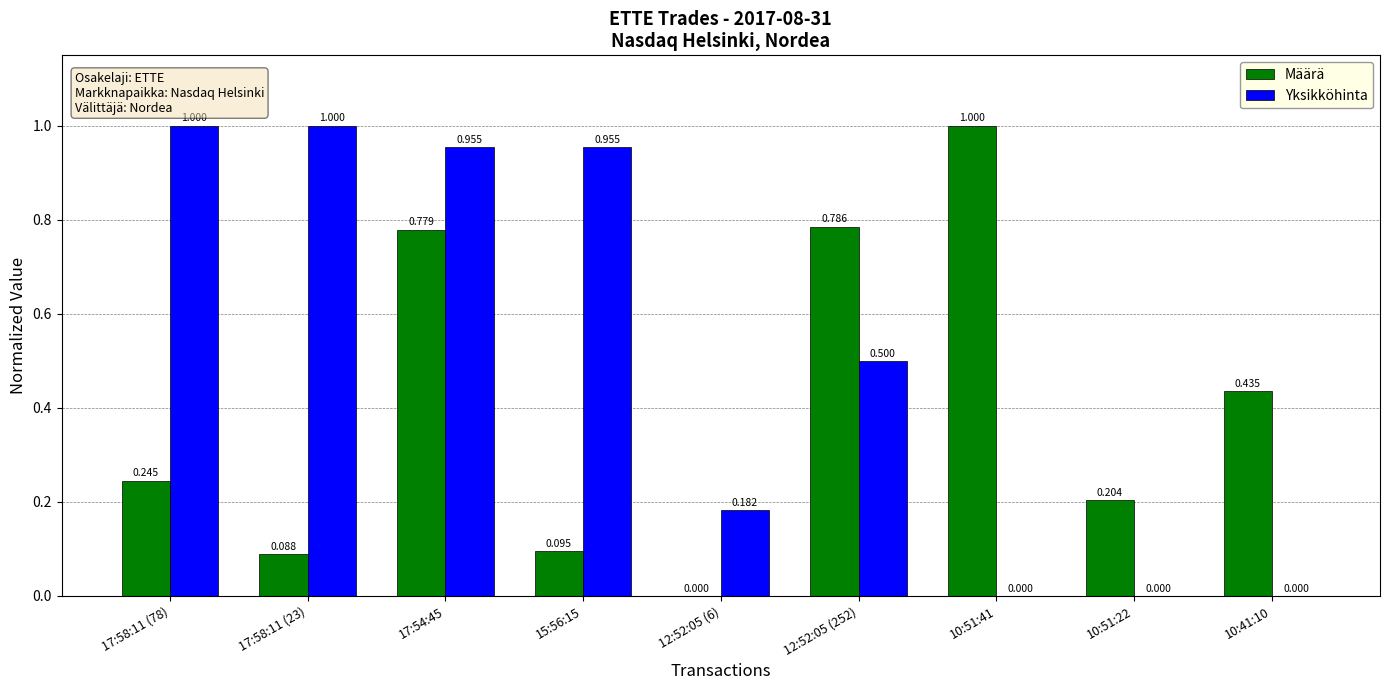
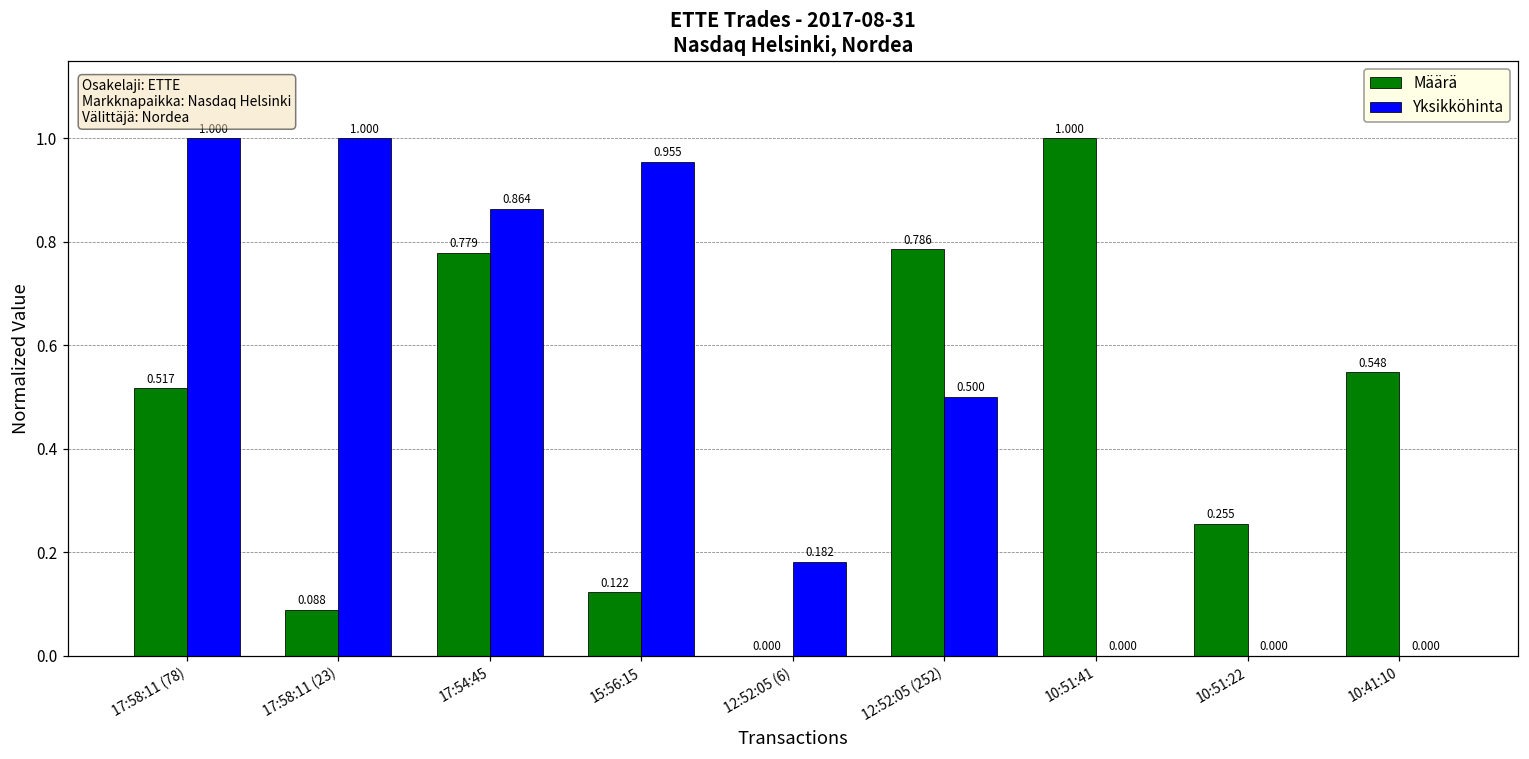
Määrä, 17:58:11 (78): 0.245 -> 0.517
Yksikköhinta, 17:54:45: 0.955 -> 0.864
Määrä, 15:56:15: 0.095 -> 0.122
Määrä, 10:51:22: 0.204 -> 0.255
Määrä, 10:41:10: 0.435 -> 0.548
